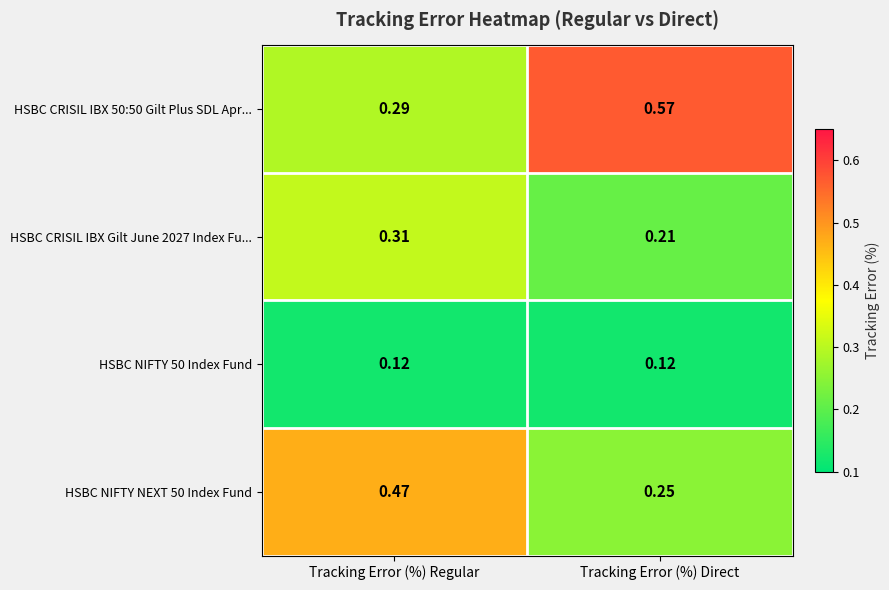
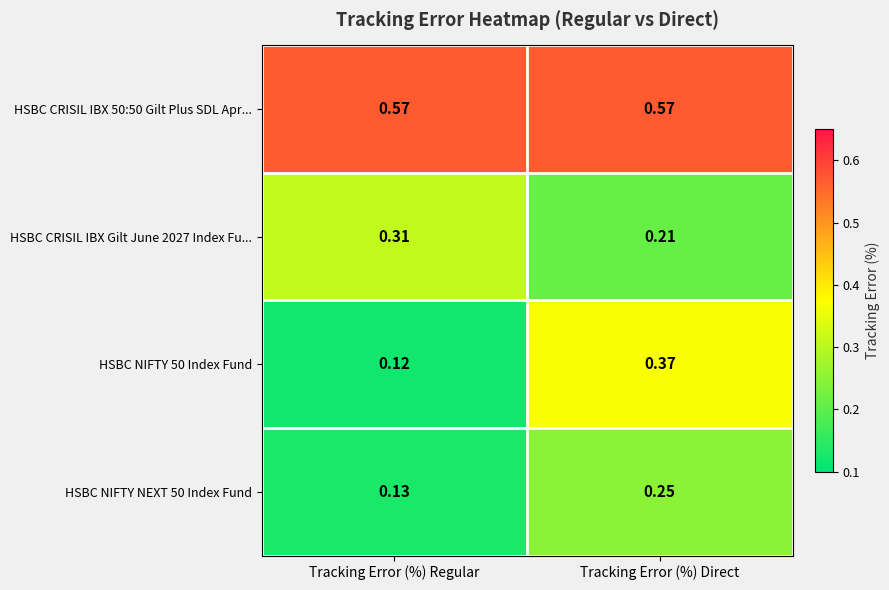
HSBC CRISIL IBX 50:50 Gilt Plus SDL Apr..., Tracking Error (%) Regular: 0.29 -> 0.57
HSBC NIFTY 50 Index Fund, Tracking Error (%) Direct: 0.12 -> 0.37
HSBC NIFTY NEXT 50 Index Fund, Tracking Error (%) Regular: 0.47 -> 0.13
